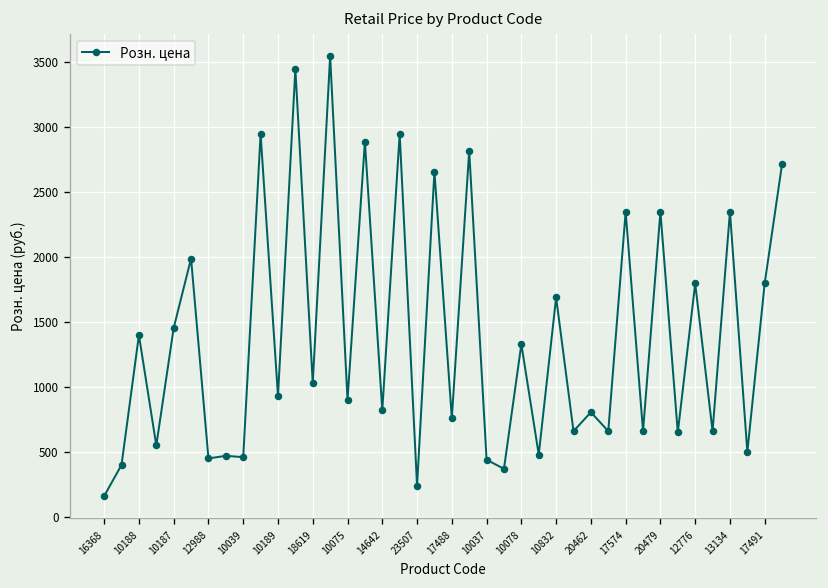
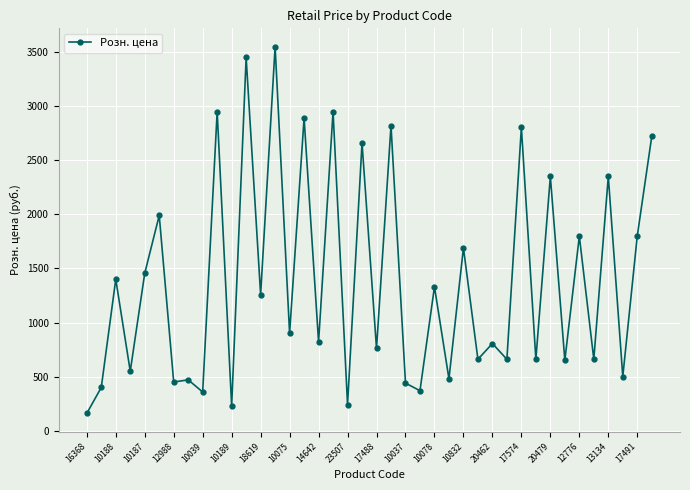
10039: 460 -> 360
10189: 930 -> 230
18619: 1030 -> 1260
17574: 2350 -> 2800
